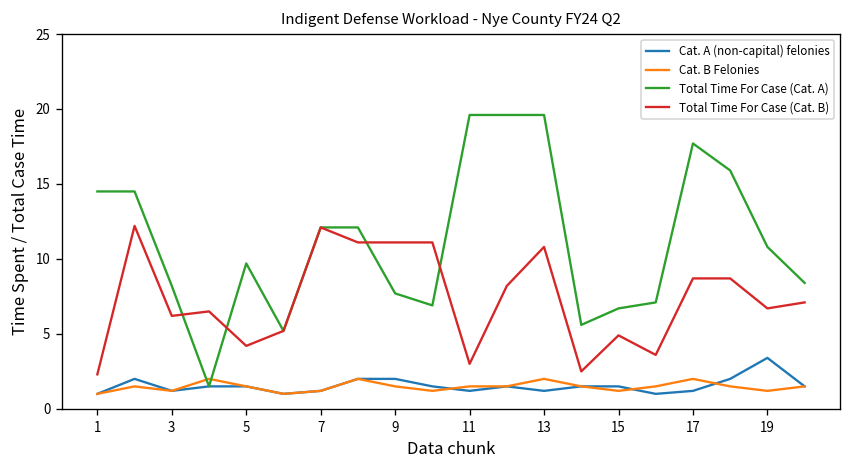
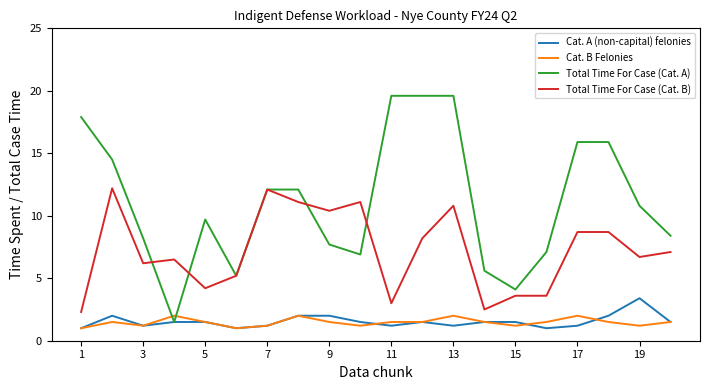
Total Time For Case (Cat. A), 1: 14.5 -> 17.9
Total Time For Case (Cat. B), 9: 11.1 -> 10.4
Total Time For Case (Cat. A), 15: 6.7 -> 4.1
Total Time For Case (Cat. B), 15: 4.9 -> 3.6
Total Time For Case (Cat. A), 17: 17.7 -> 15.9
